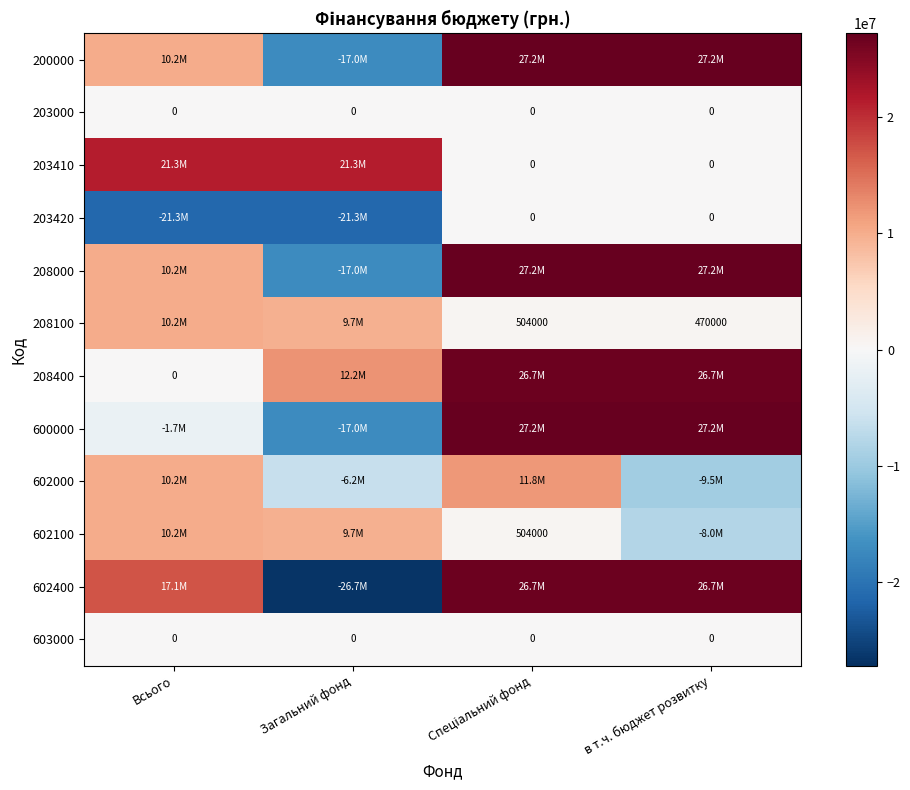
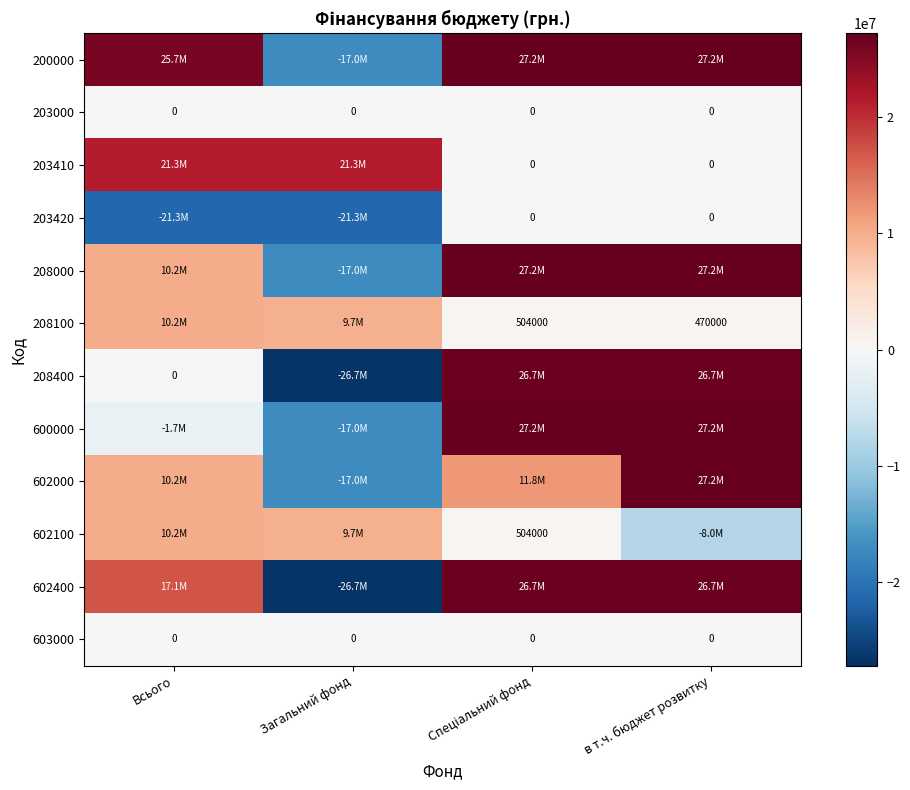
200000, Всього: 10.2M -> 25.7M
208400, Загальний фонд: 12.2M -> -26.7M
602000, Загальний фонд: -6.2M -> -17.0M
602000, в т.ч. бюджет розвитку: -9.5M -> 27.2M
